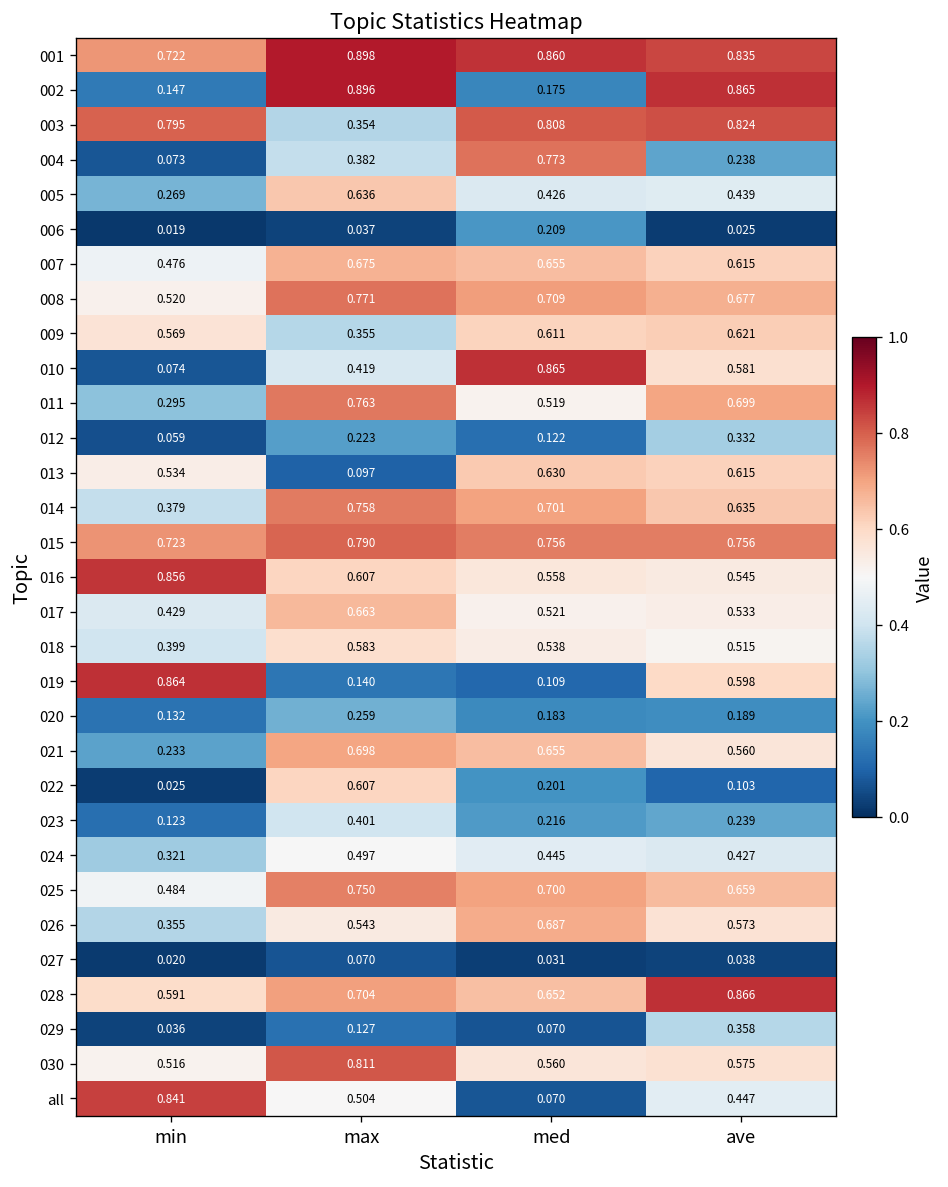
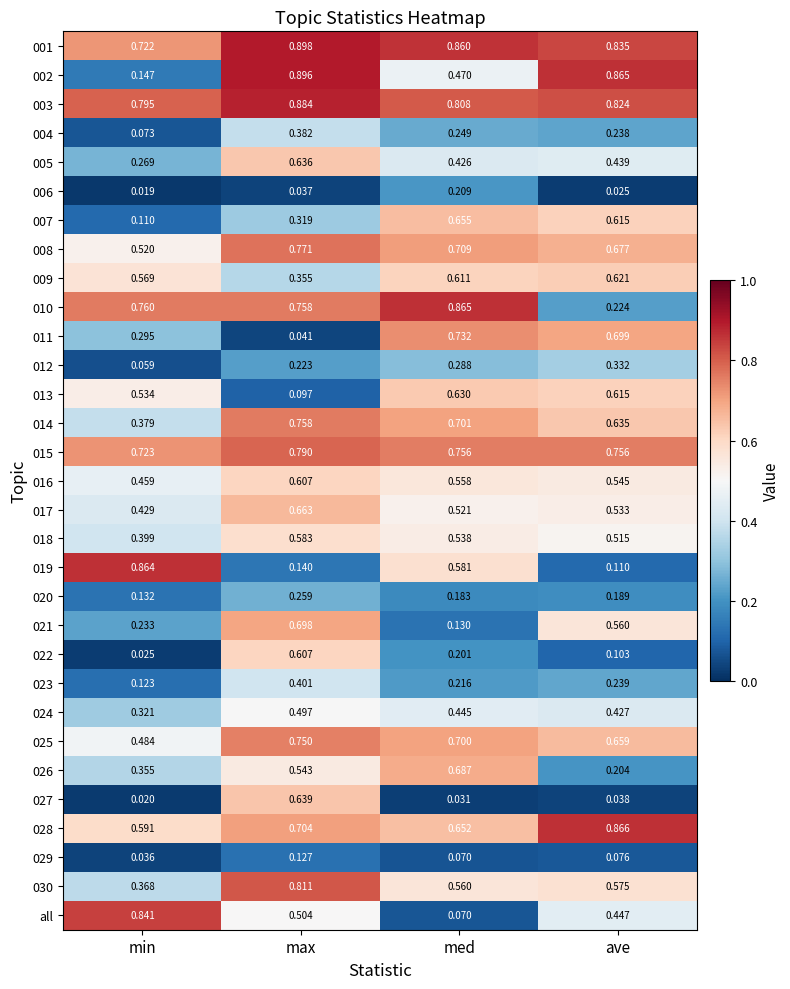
002, med: 0.175 -> 0.470
003, max: 0.354 -> 0.884
004, med: 0.773 -> 0.249
007, min: 0.476 -> 0.110
007, max: 0.675 -> 0.319
010, min: 0.074 -> 0.760
010, max: 0.419 -> 0.758
010, ave: 0.581 -> 0.224
011, max: 0.763 -> 0.041
011, med: 0.519 -> 0.732
012, med: 0.122 -> 0.288
016, min: 0.856 -> 0.459
019, med: 0.109 -> 0.581
019, ave: 0.598 -> 0.110
021, med: 0.655 -> 0.130
026, ave: 0.573 -> 0.204
027, max: 0.070 -> 0.639
029, ave: 0.358 -> 0.076
030, min: 0.516 -> 0.368
